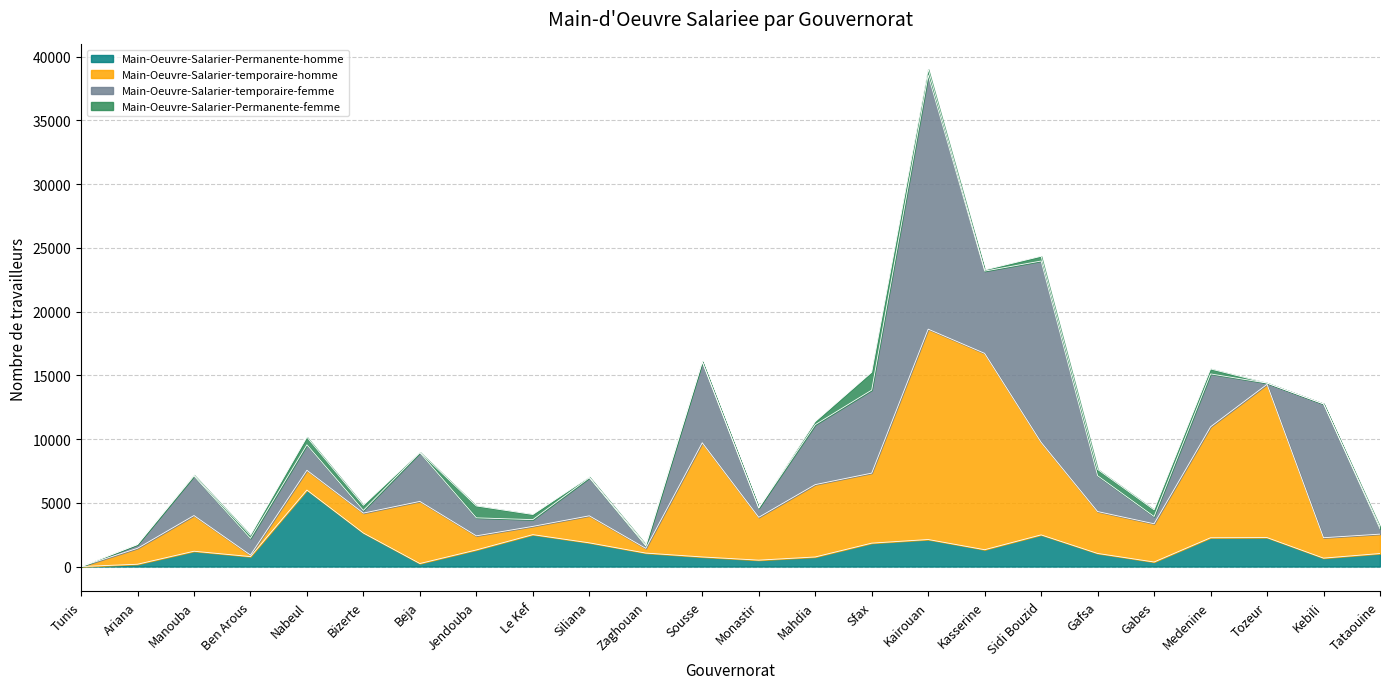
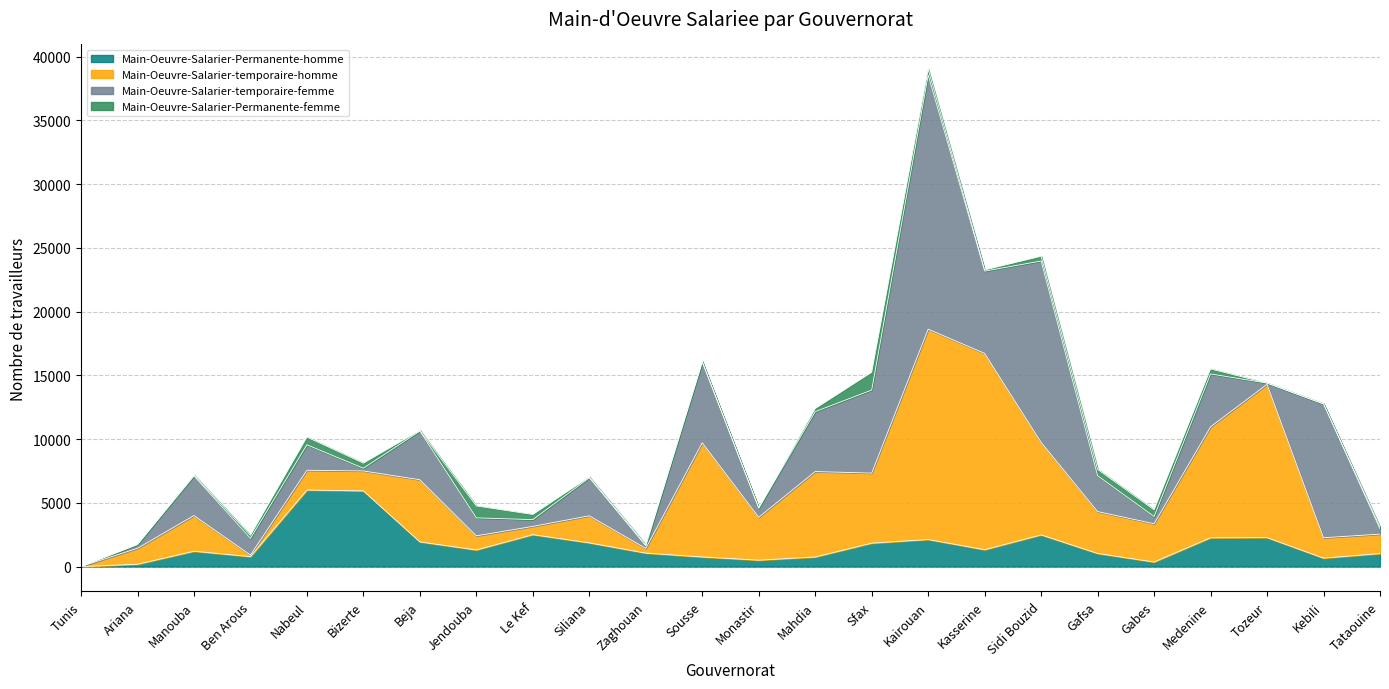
Main-Oeuvre-Salarier-Permanente-homme, Bizerte: 2600 -> 5900
Main-Oeuvre-Salarier-Permanente-homme, Beja: 200 -> 1900
Main-Oeuvre-Salarier-temporaire-homme, Mahdia: 5700 -> 6700
